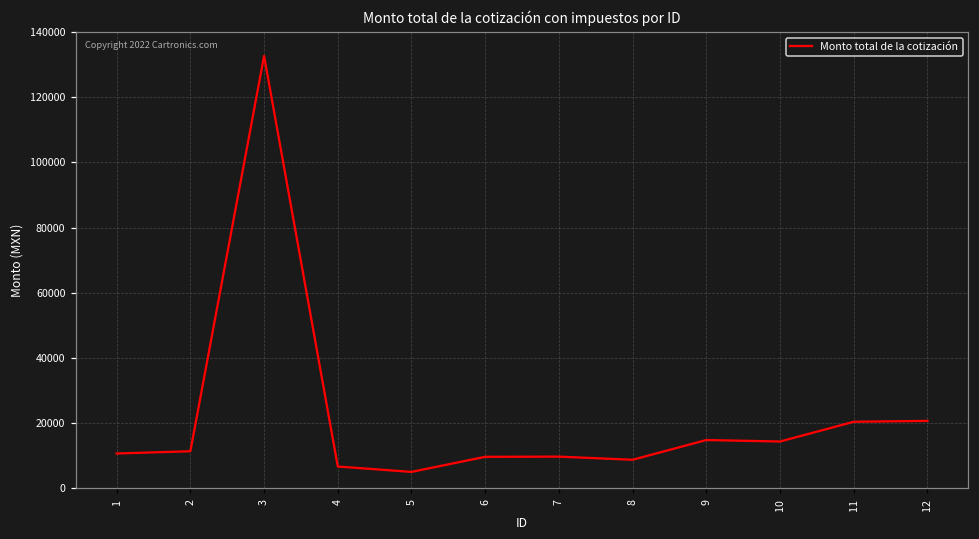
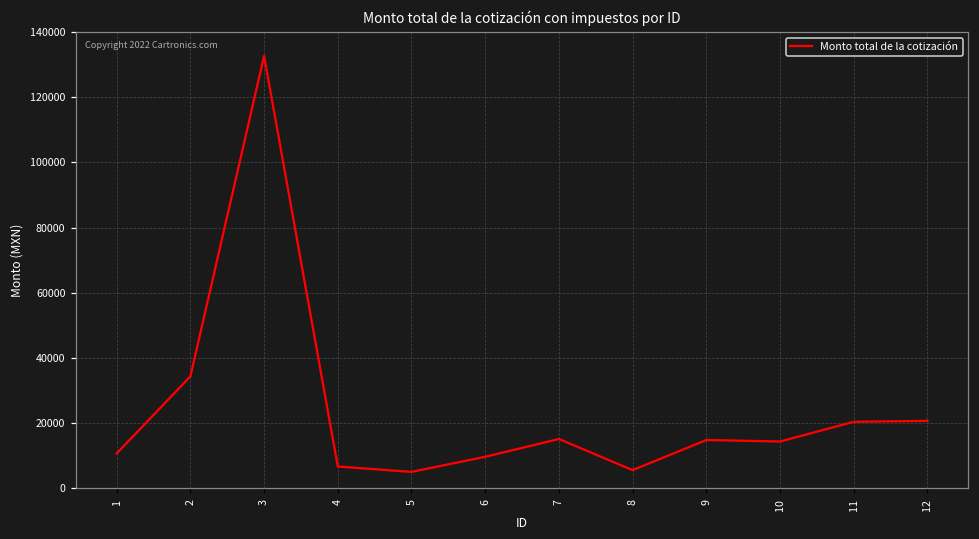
2: 11000 -> 34000
7: 10000 -> 15000
8: 9000 -> 6000
